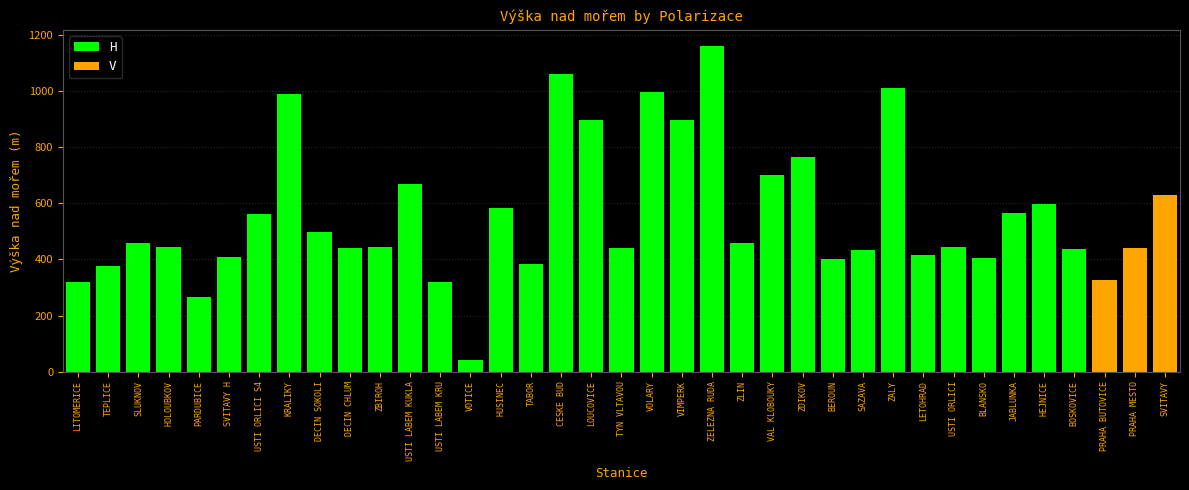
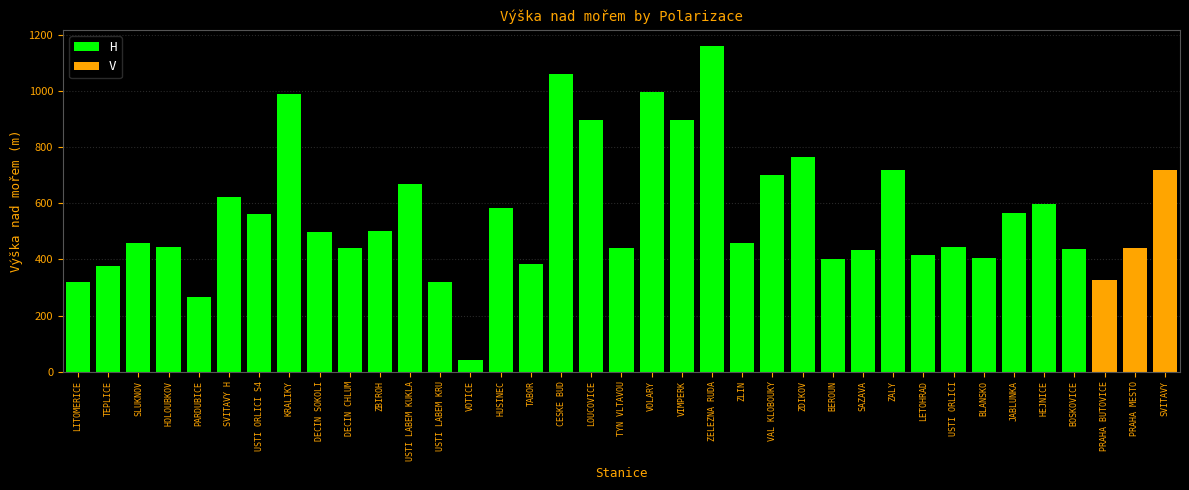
H, SVITAVY H: 410 -> 620
H, ZBIROH: 440 -> 500
H, ZALY: 1010 -> 720
V, SVITAVY: 630 -> 720
